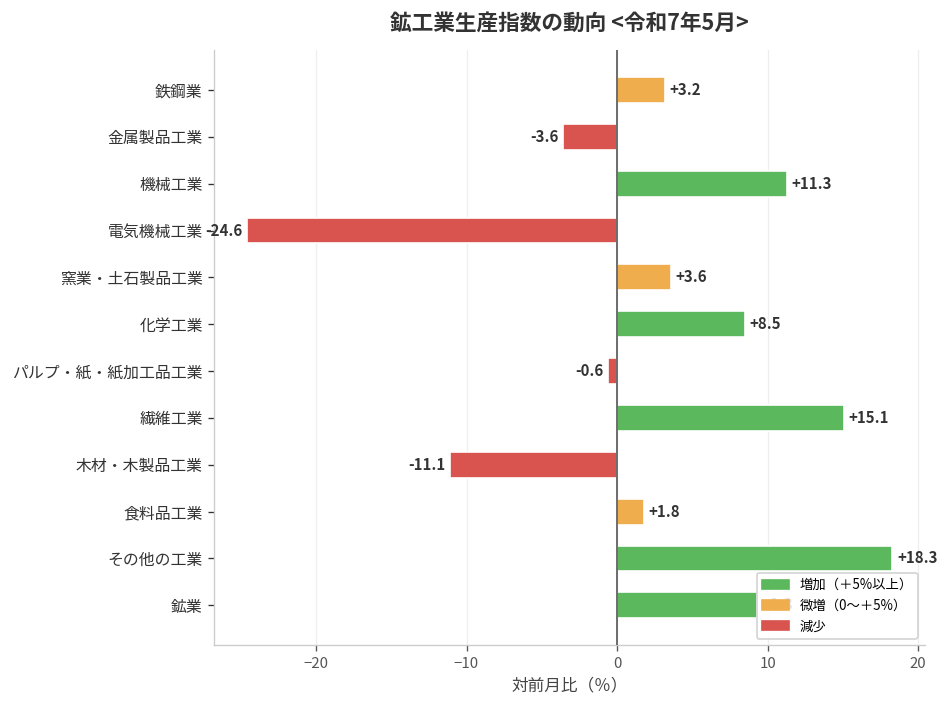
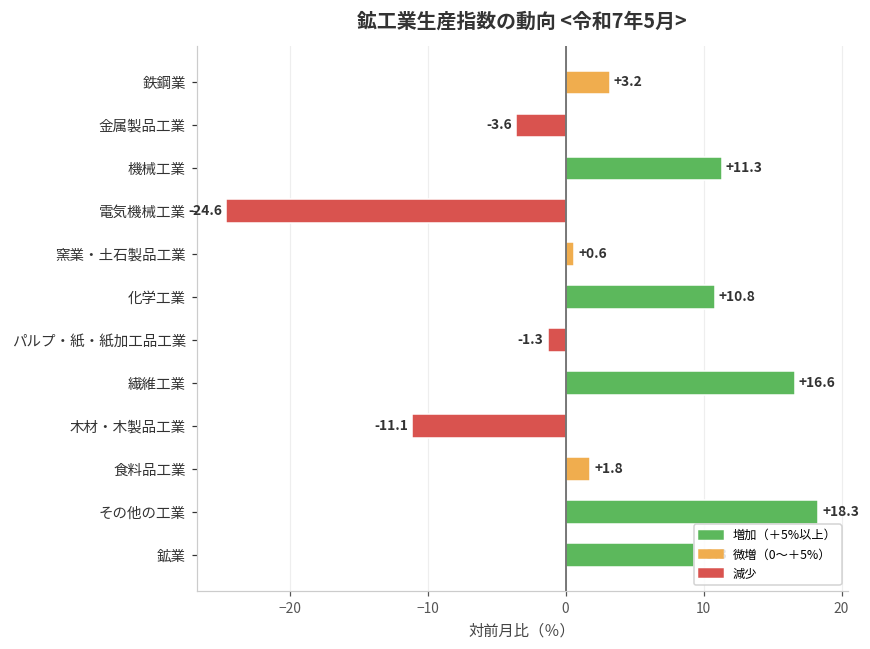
窯業・土石製品工業: +3.6 -> +0.6
化学工業: +8.5 -> +10.8
パルプ・紙・紙加工品工業: -0.6 -> -1.3
繊維工業: +15.1 -> +16.6
